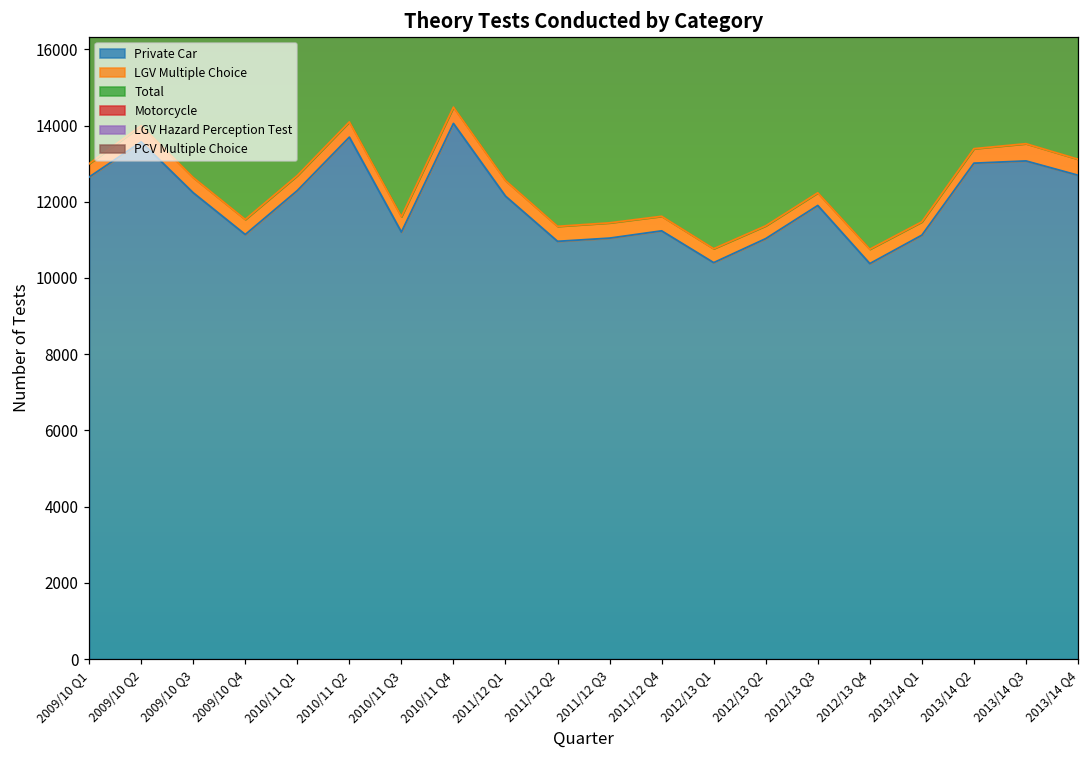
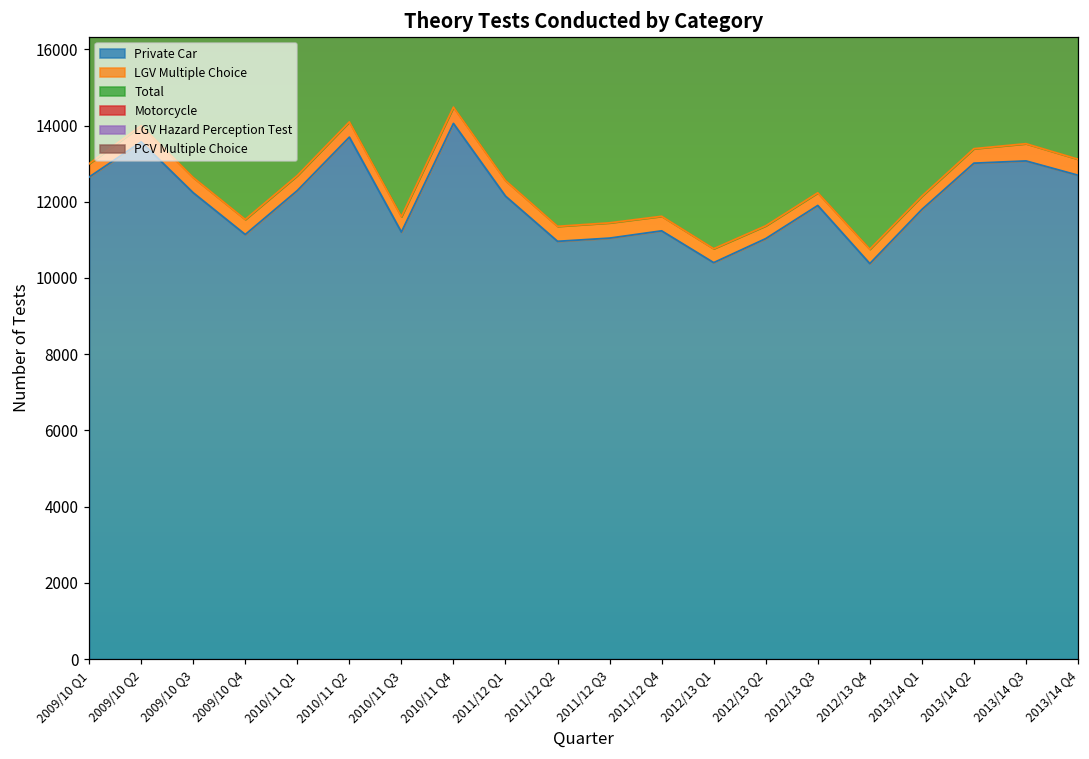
Private Car, 2013/14 Q1: 11100 -> 11800
